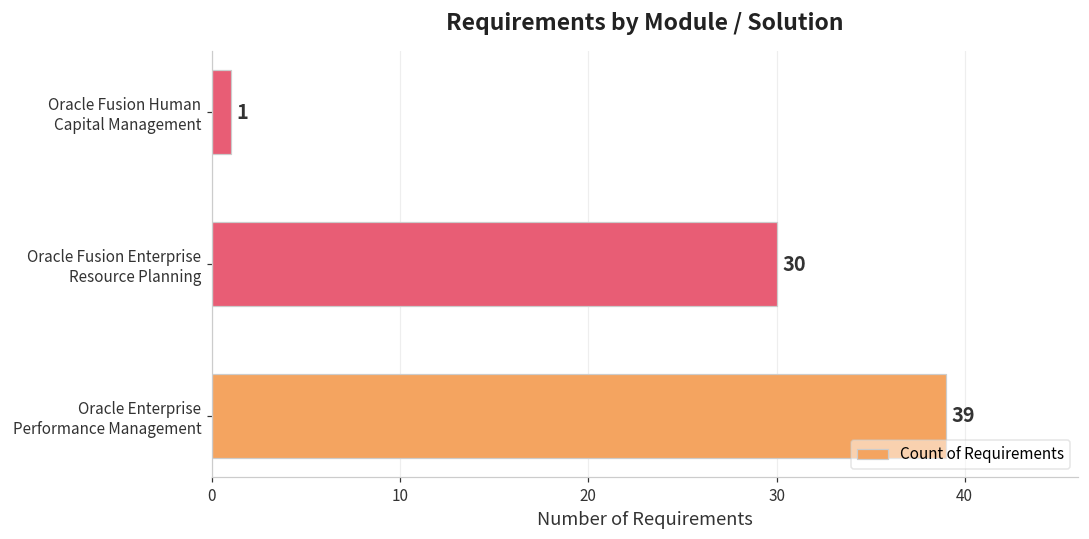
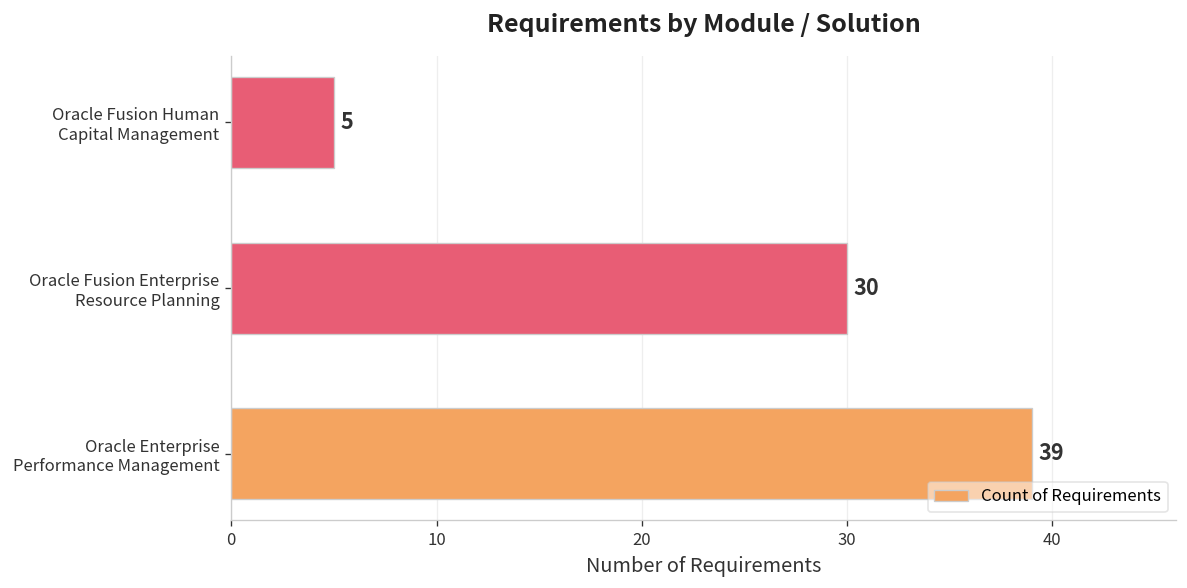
Oracle Fusion Human Capital Management: 1 -> 5
